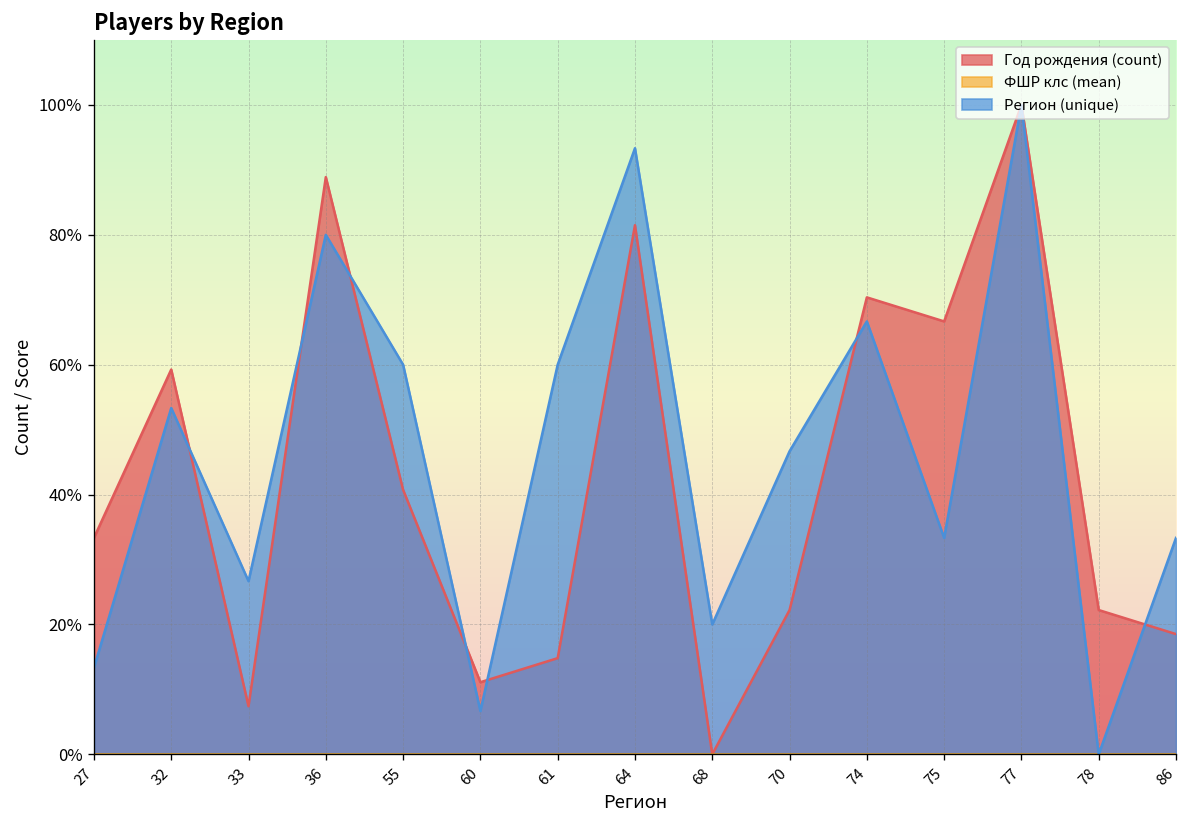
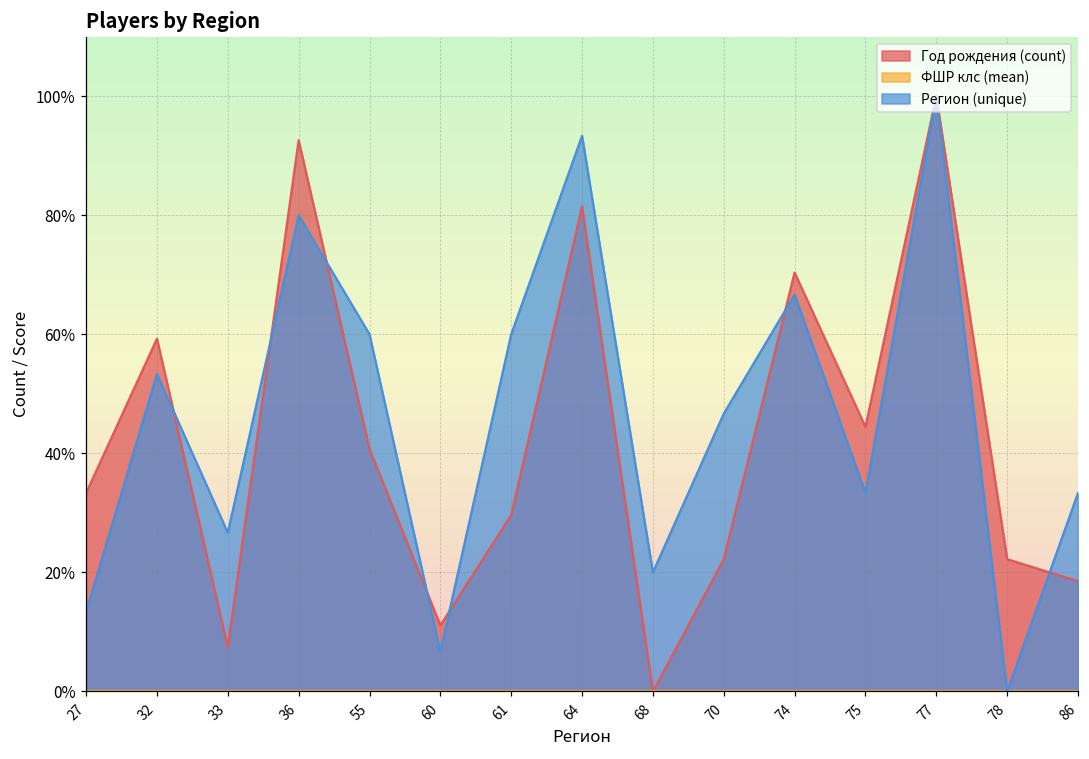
Год рождения (count), 36: 89% -> 93%
Год рождения (count), 61: 15% -> 30%
Год рождения (count), 75: 67% -> 44%
